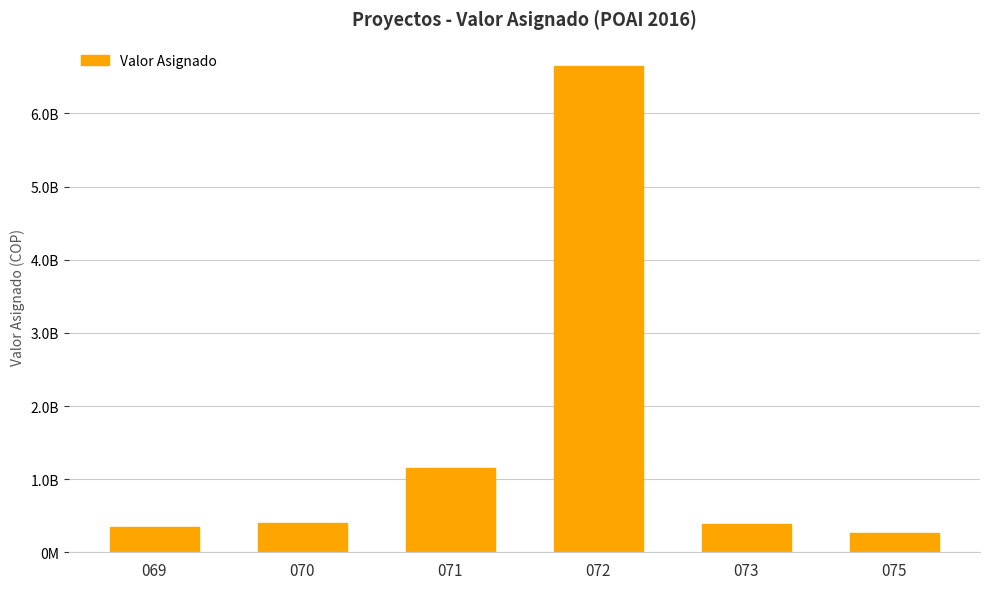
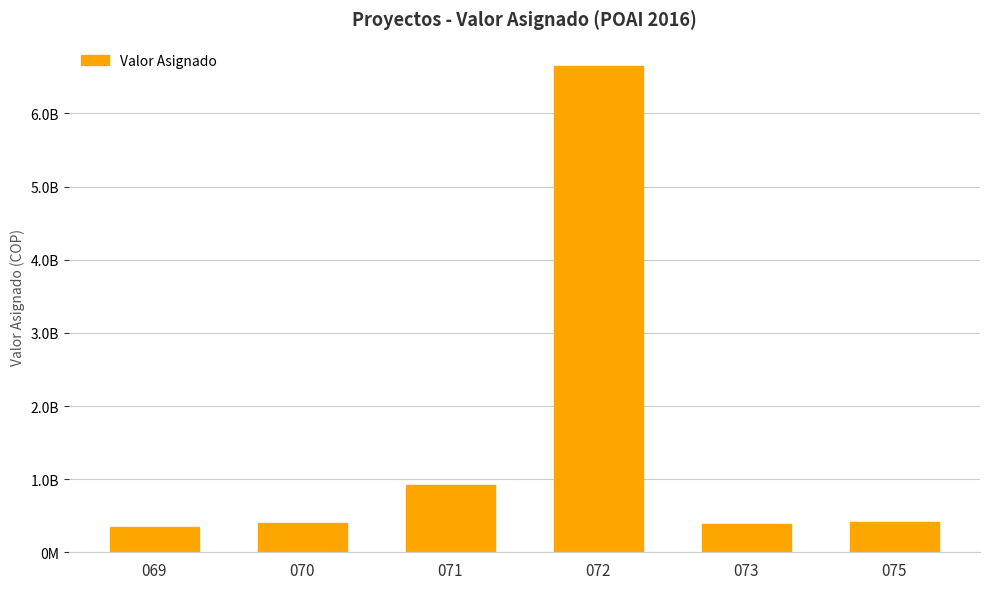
071: 1200000000 -> 900000000
075: 300000000 -> 400000000
